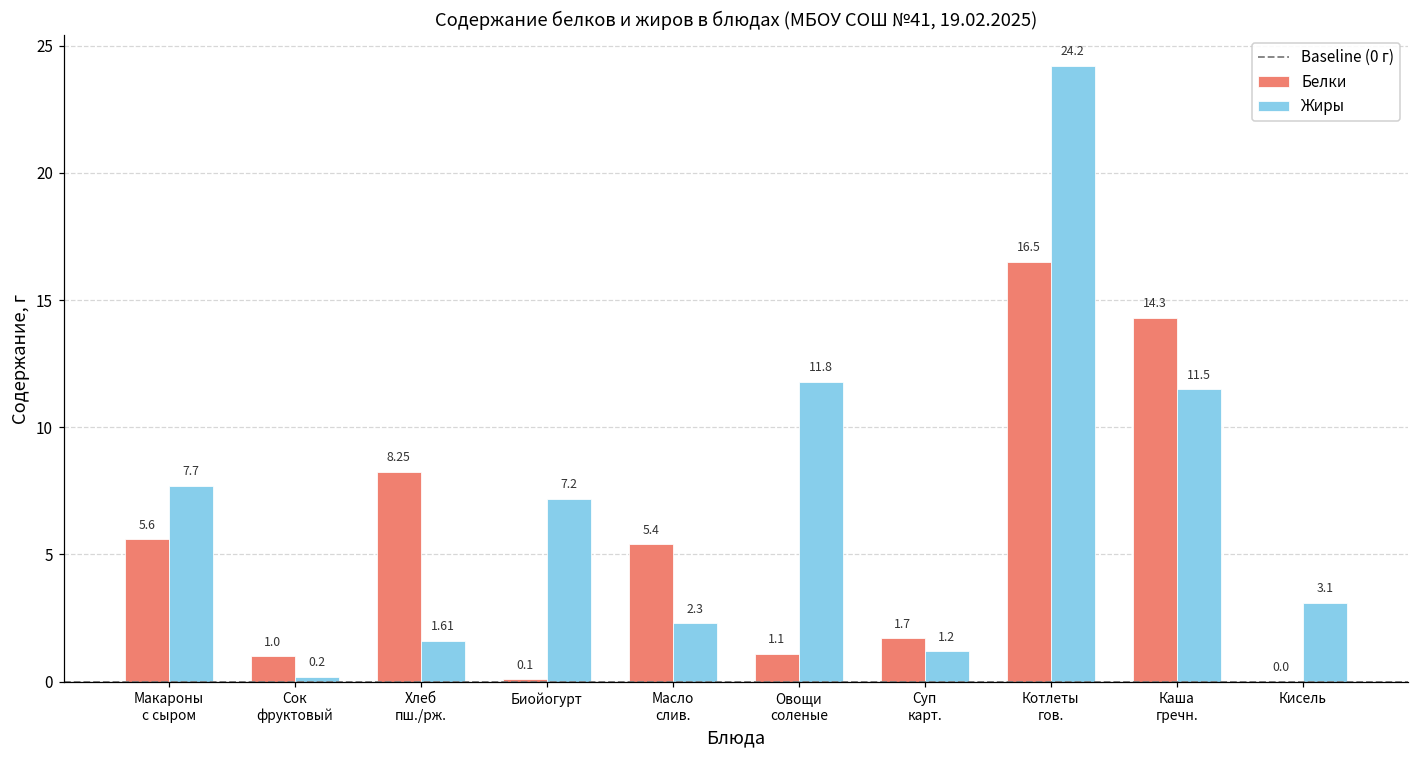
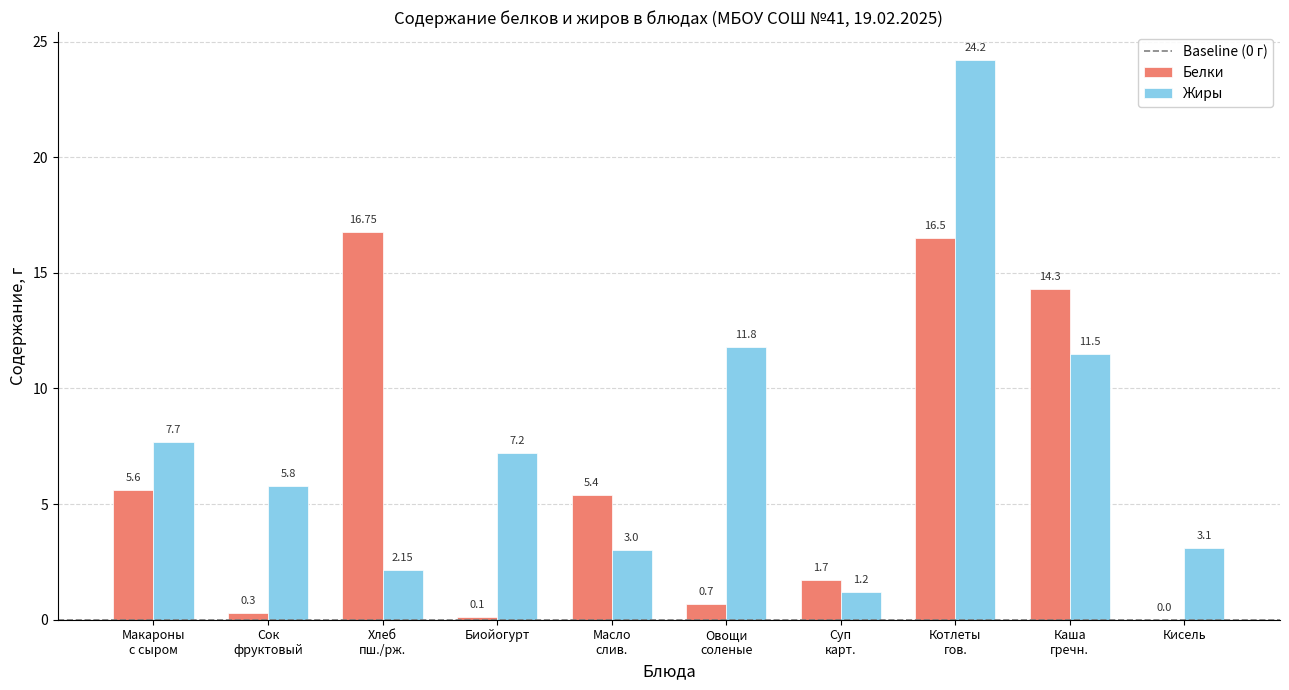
Белки, Сок фруктовый: 1.0 -> 0.3
Жиры, Сок фруктовый: 0.2 -> 5.8
Белки, Хлеб пш./рж.: 8.25 -> 16.75
Жиры, Хлеб пш./рж.: 1.61 -> 2.15
Жиры, Масло слив.: 2.3 -> 3.0
Белки, Овощи соленые: 1.1 -> 0.7
